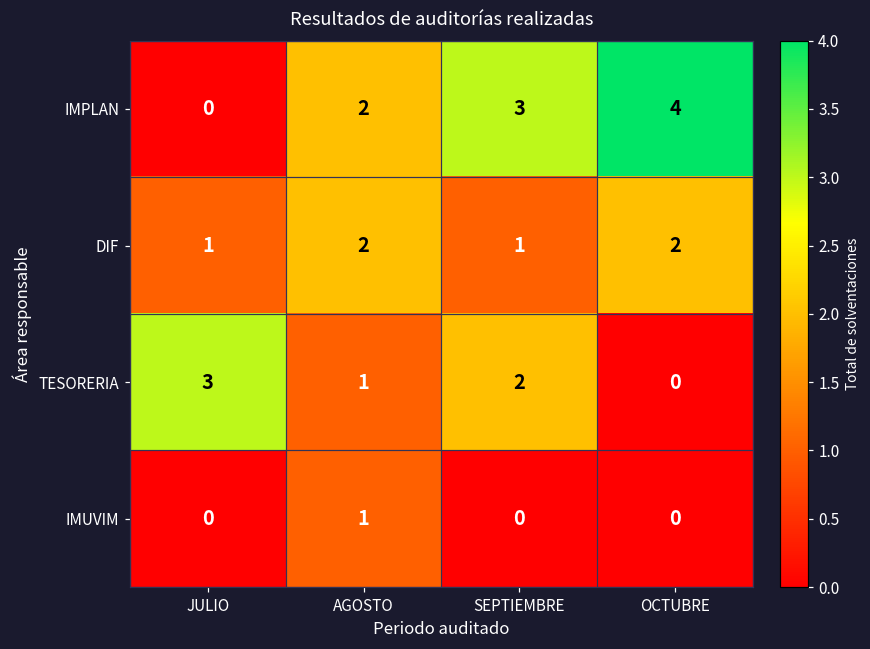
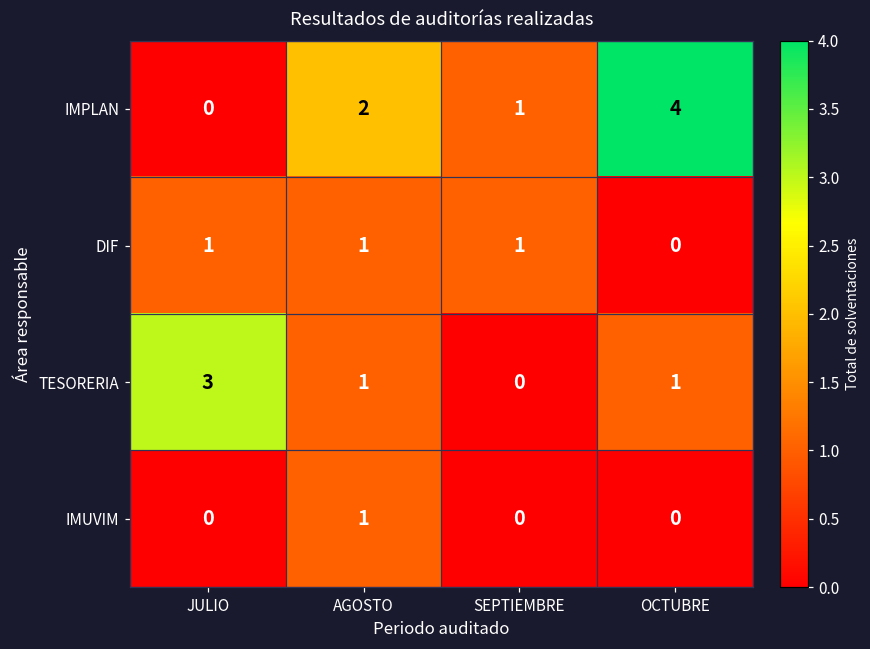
IMPLAN, SEPTIEMBRE: 3 -> 1
DIF, AGOSTO: 2 -> 1
DIF, OCTUBRE: 2 -> 0
TESORERIA, SEPTIEMBRE: 2 -> 0
TESORERIA, OCTUBRE: 0 -> 1
